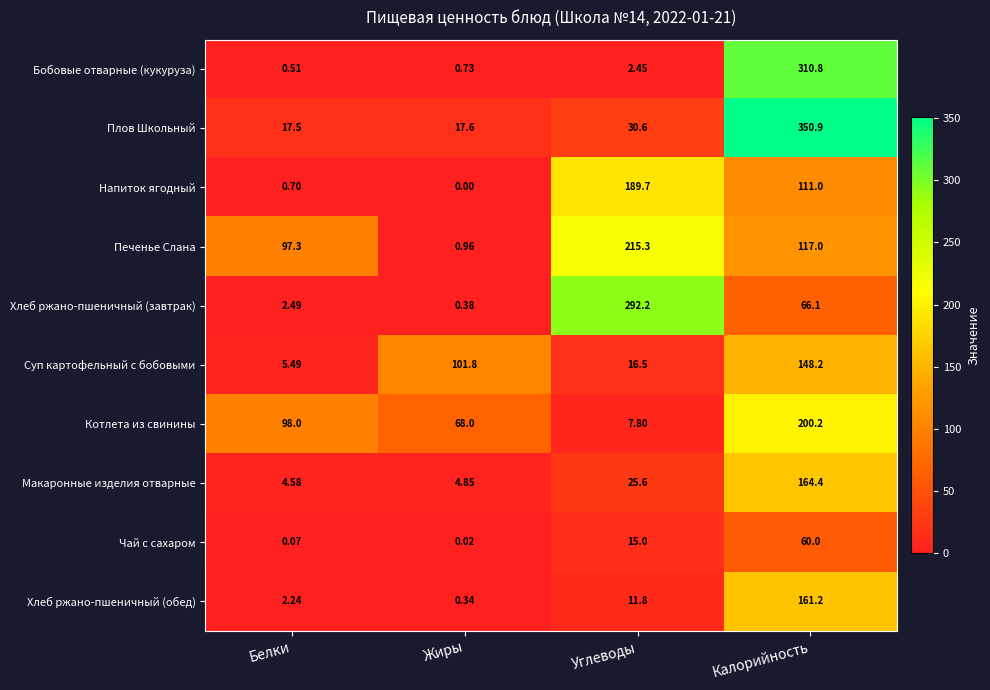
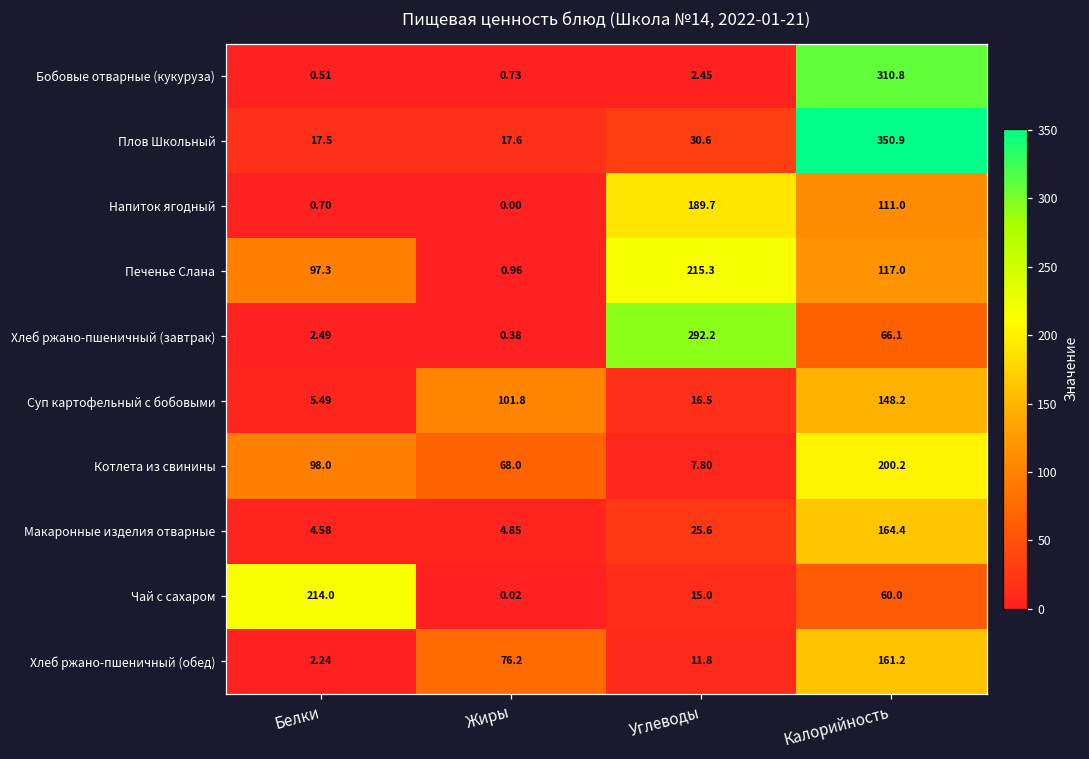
Чай с сахаром, Белки: 0.07 -> 214.0
Хлеб ржано-пшеничный (обед), Жиры: 0.34 -> 76.2
